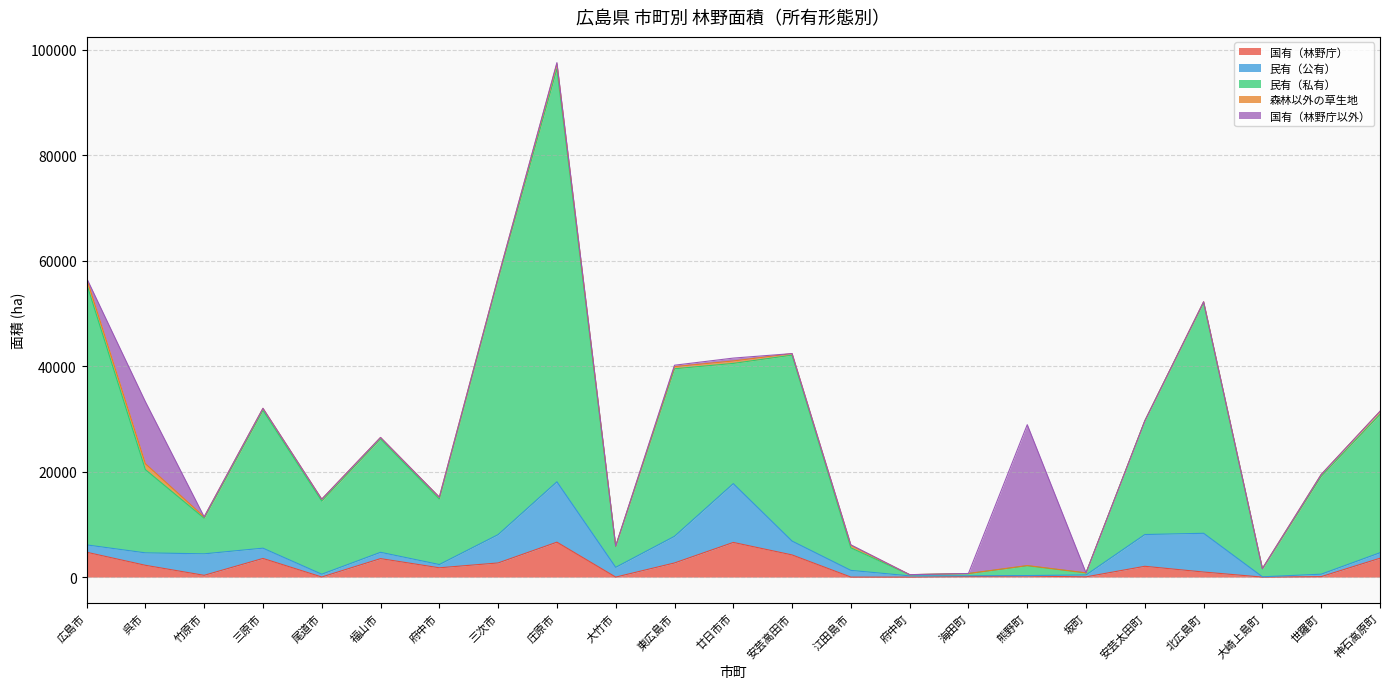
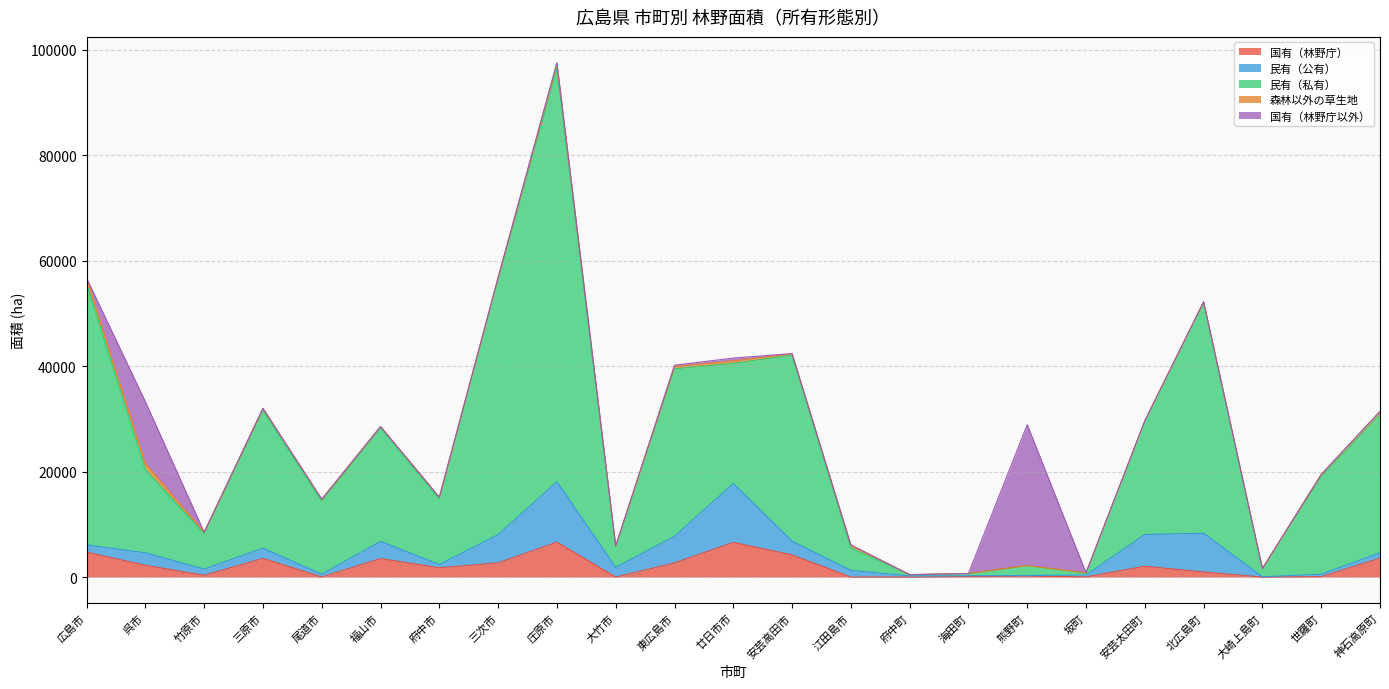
民有（公有）, 竹原市: 4000 -> 1000
民有（公有）, 福山市: 1000 -> 3000
